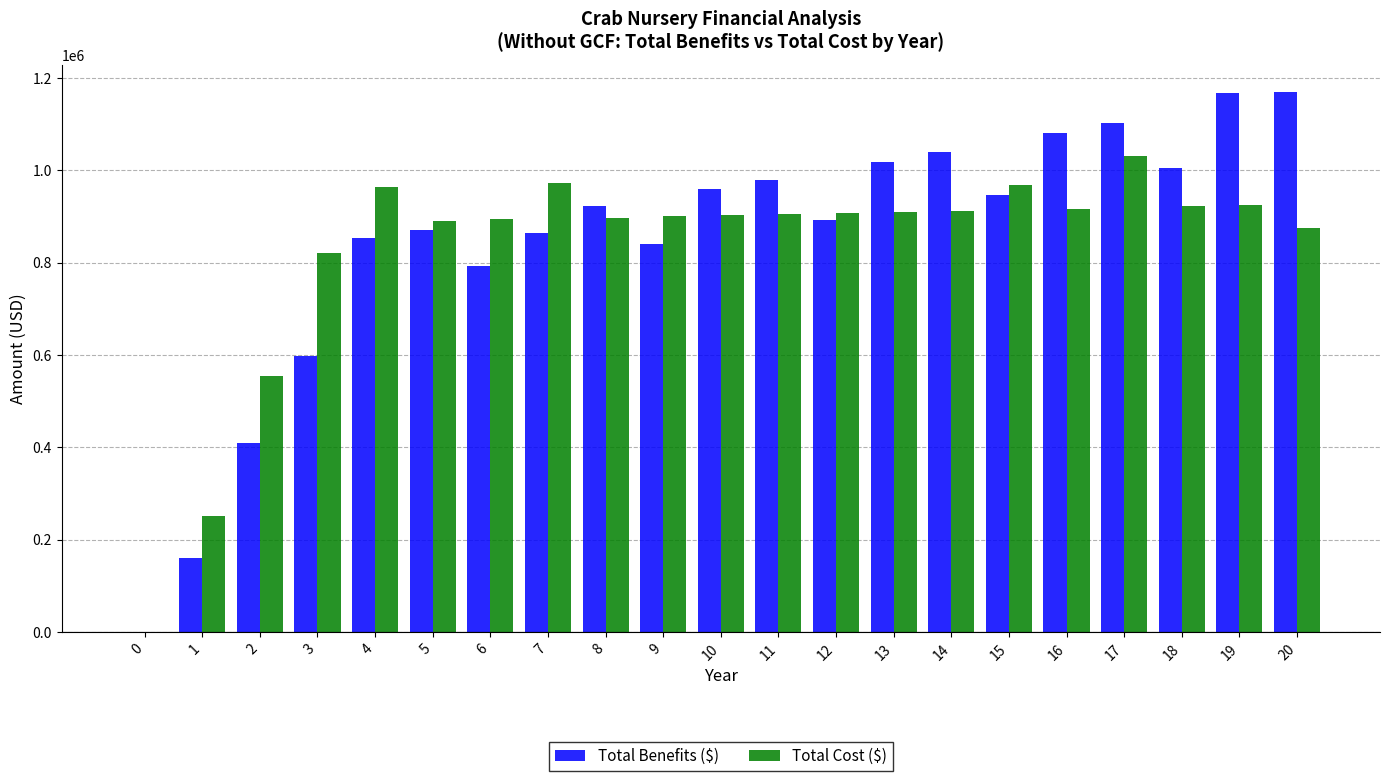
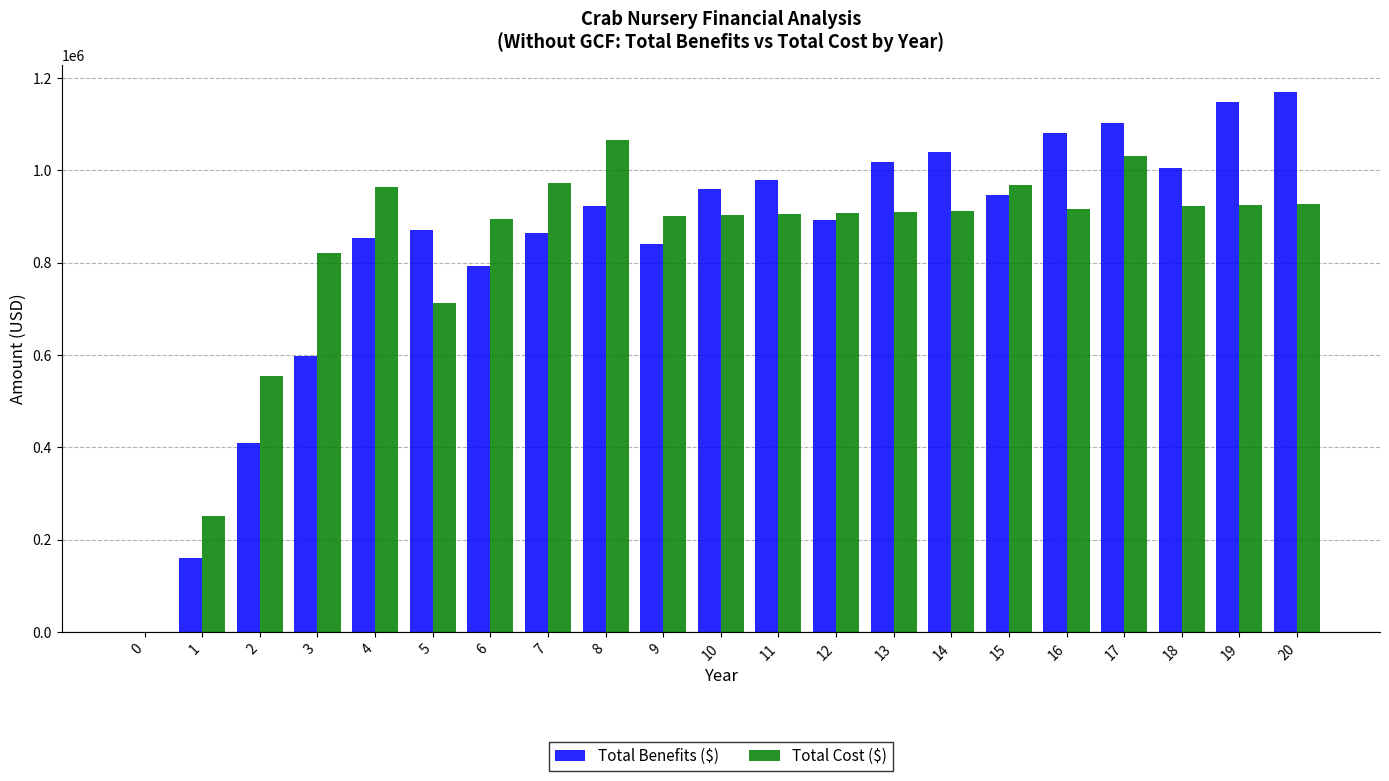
Total Cost ($), 5: 890000 -> 710000
Total Cost ($), 8: 900000 -> 1070000
Total Benefits ($), 19: 1170000 -> 1150000
Total Cost ($), 20: 870000 -> 930000
